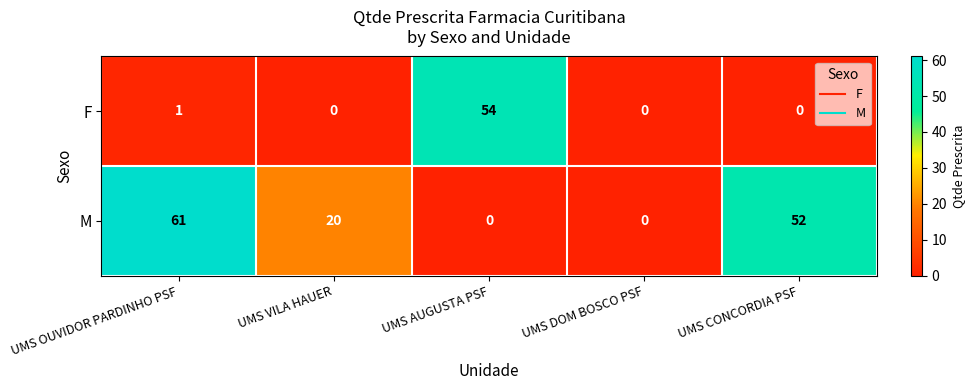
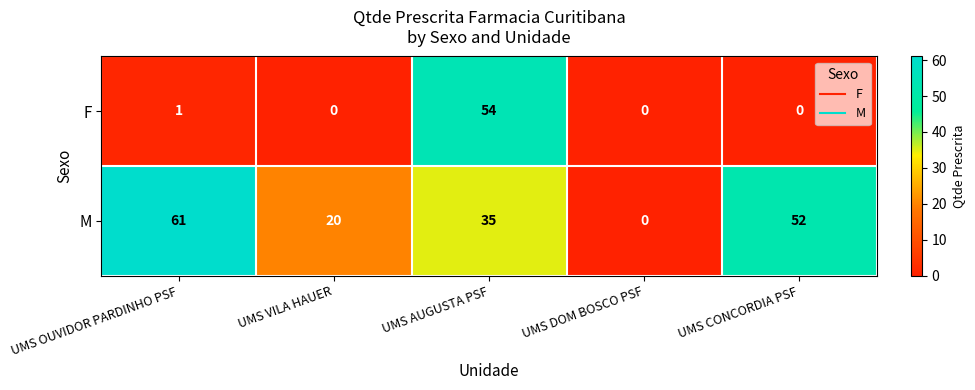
M, UMS AUGUSTA PSF: 0 -> 35
